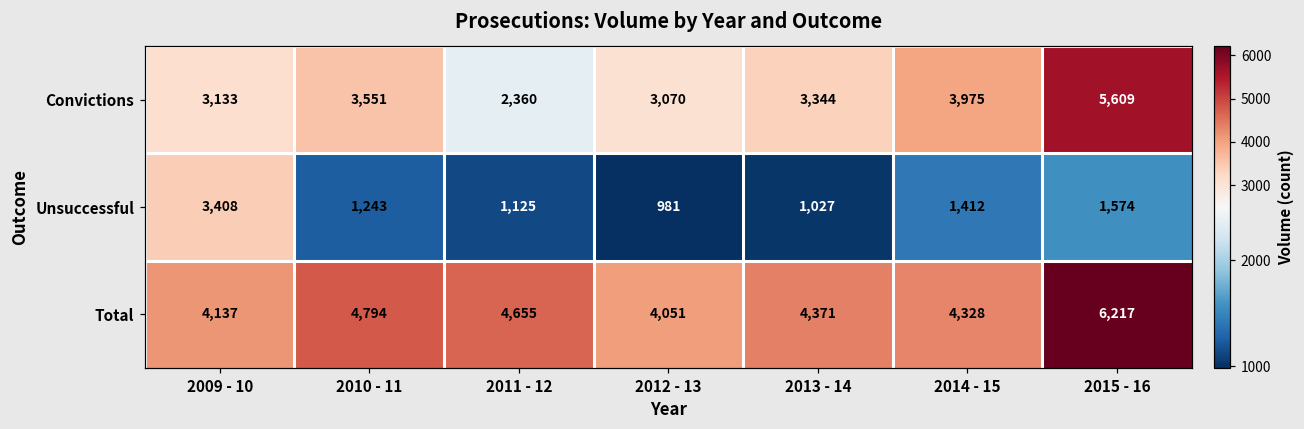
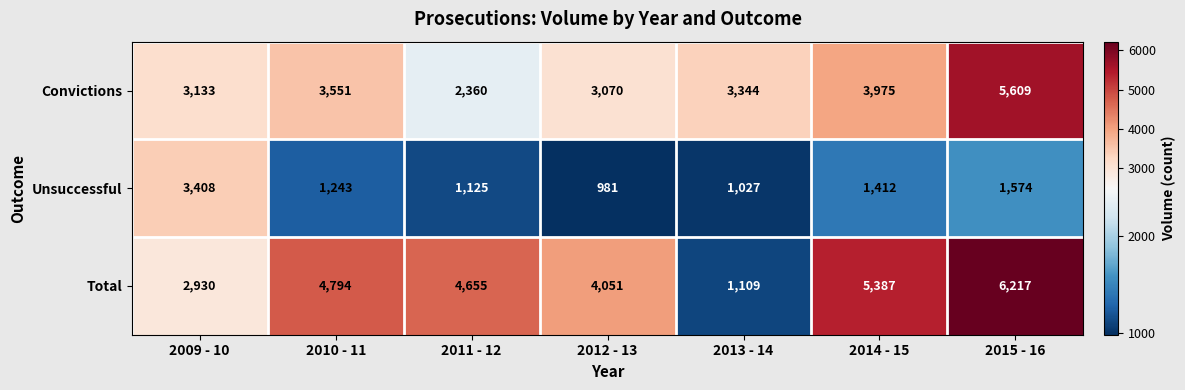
Total, 2009 - 10: 4,137 -> 2,930
Total, 2013 - 14: 4,371 -> 1,109
Total, 2014 - 15: 4,328 -> 5,387
